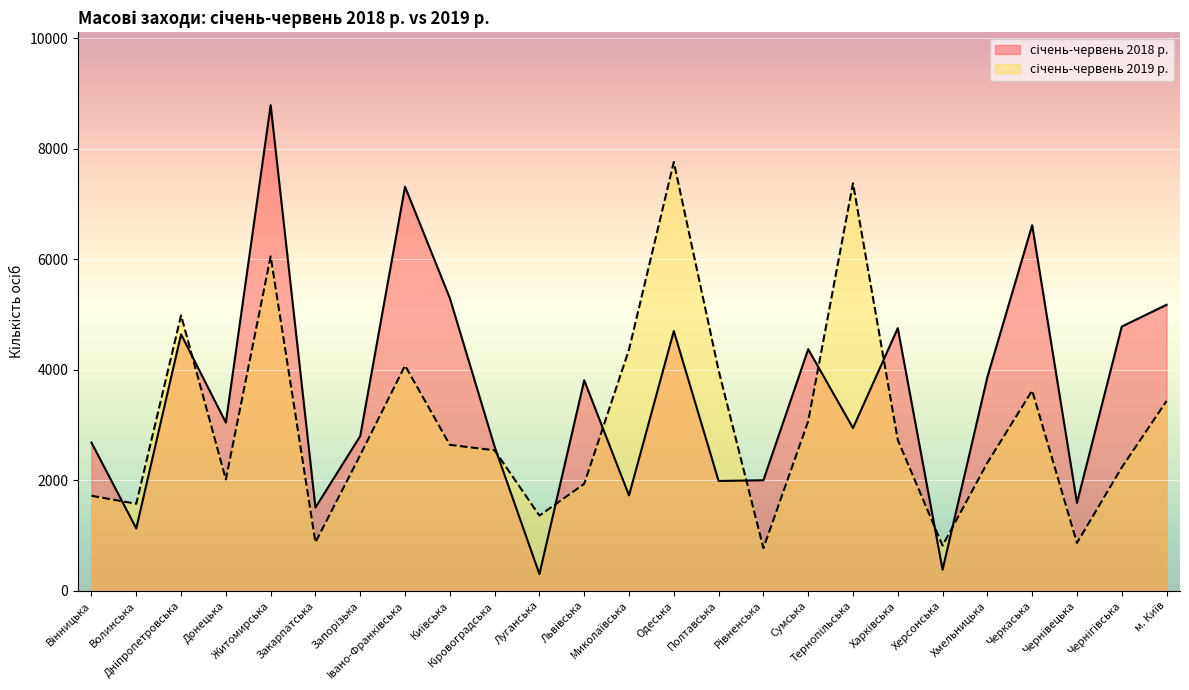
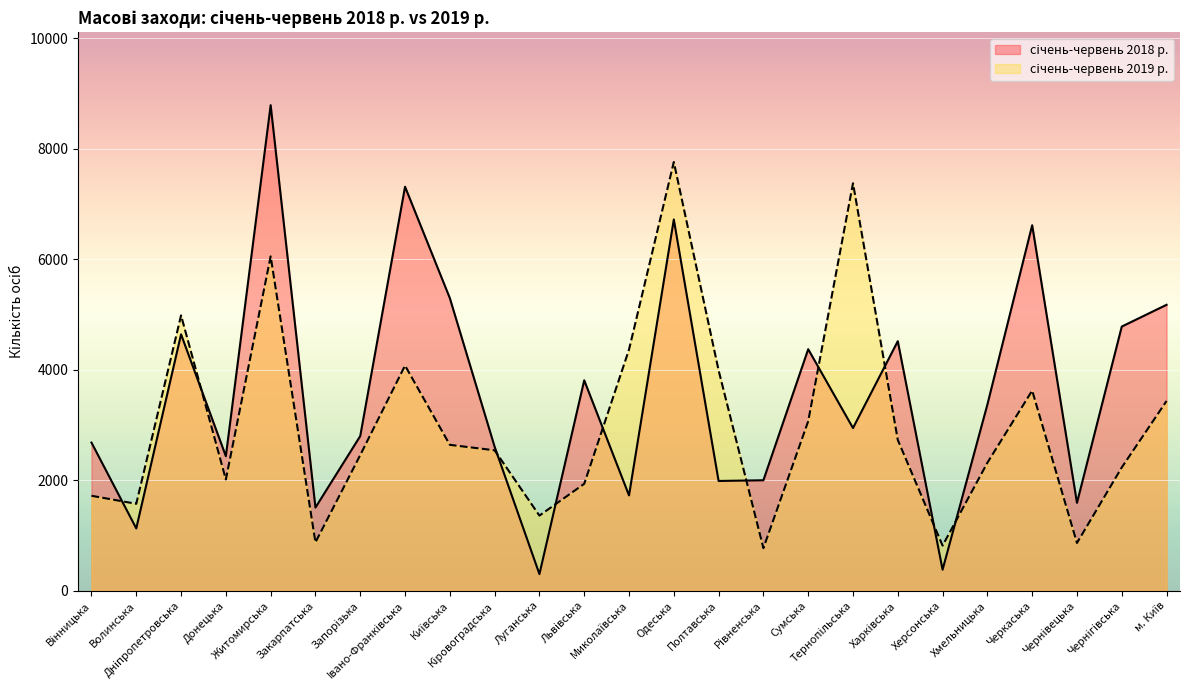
січень-червень 2018 р., Донецька: 3000 -> 2400
січень-червень 2018 р., Одеська: 4700 -> 6700
січень-червень 2018 р., Харківська: 4800 -> 4500
січень-червень 2018 р., Хмельницька: 3900 -> 3400
